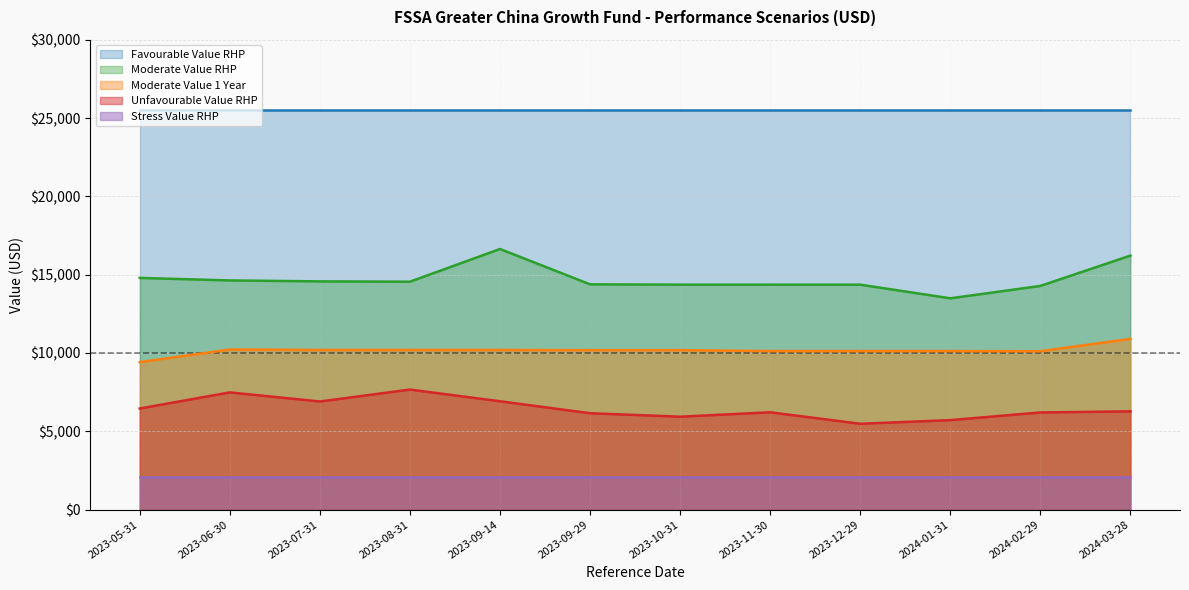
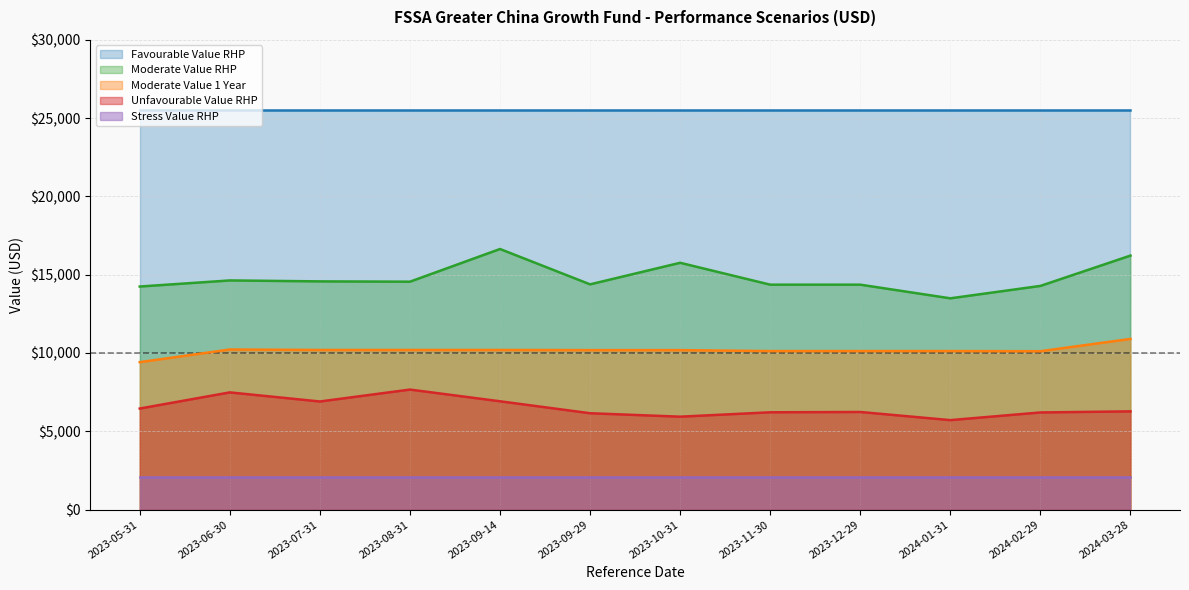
Moderate Value RHP, 2023-05-31: $14,800 -> $14,200
Moderate Value RHP, 2023-10-31: $14,400 -> $15,800
Unfavourable Value RHP, 2023-12-29: $5,500 -> $6,200
